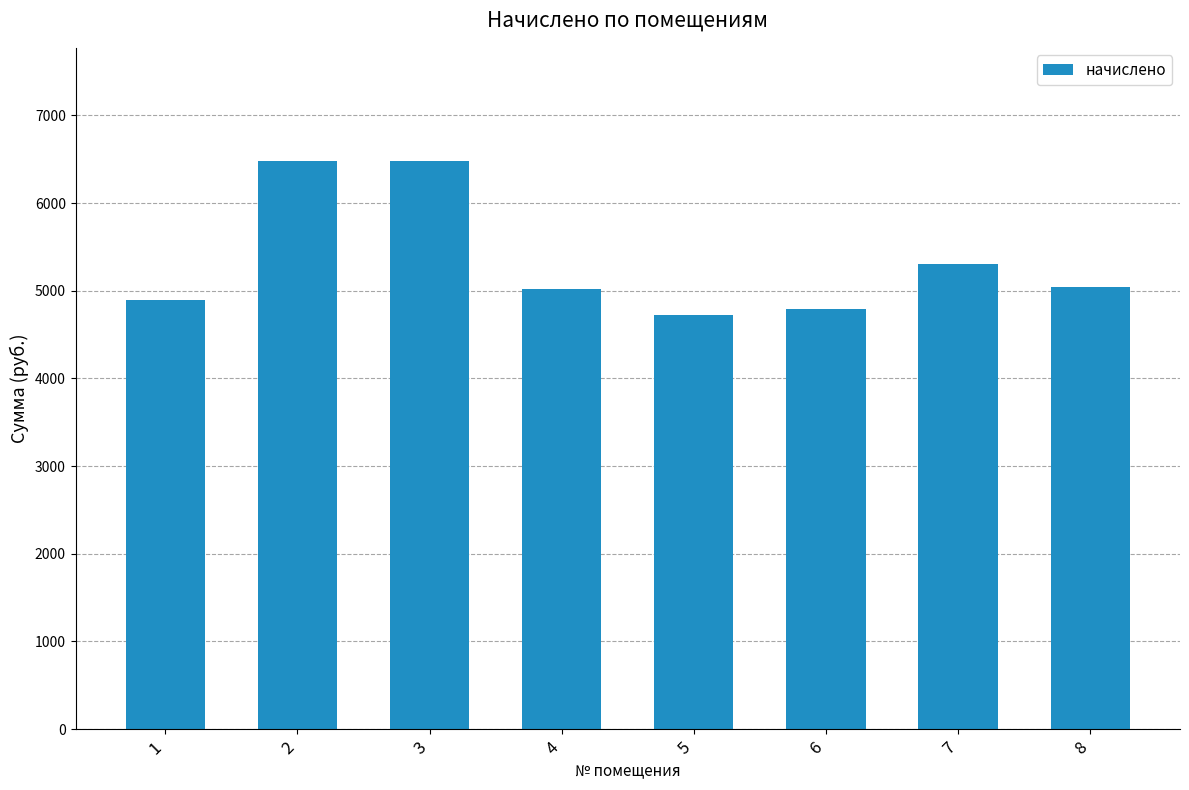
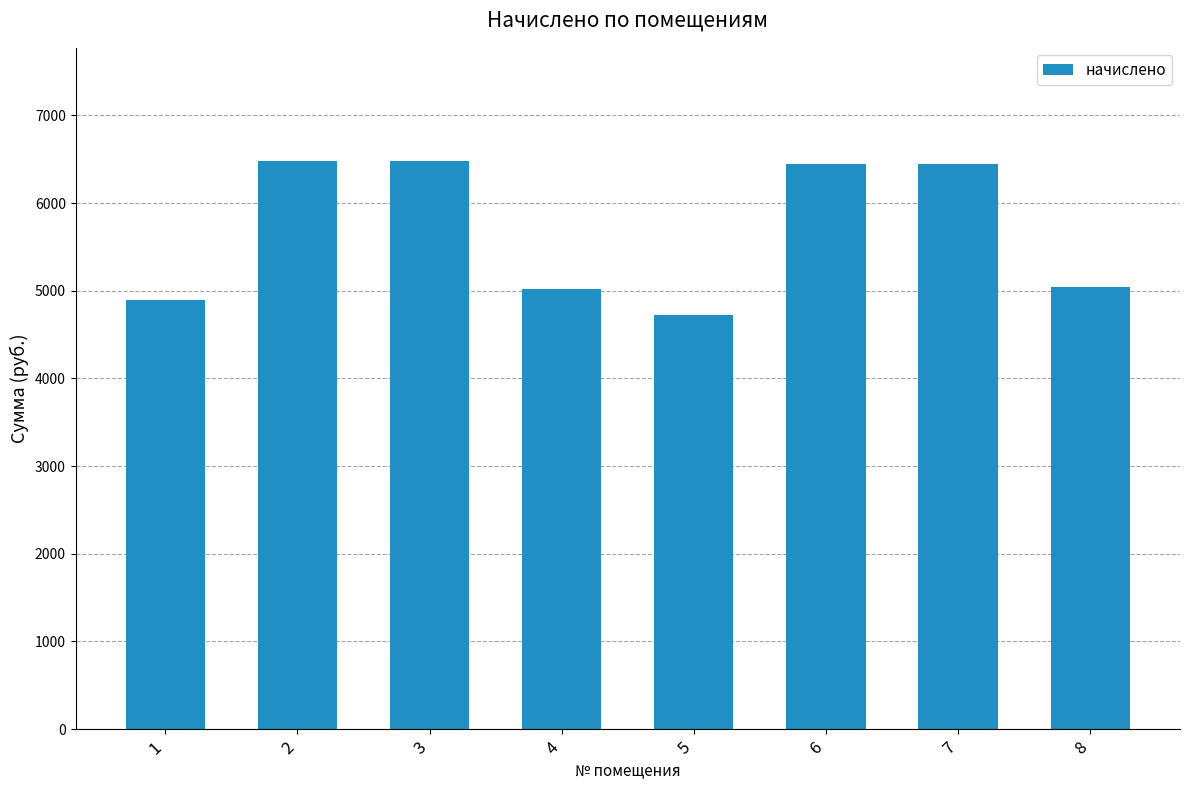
6: 4800 -> 6500
7: 5300 -> 6500
